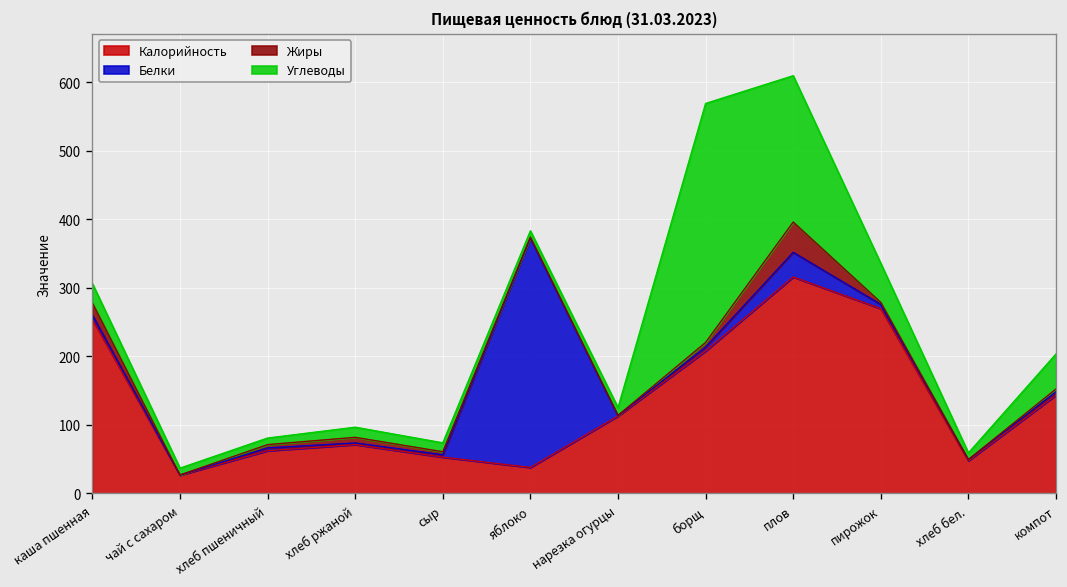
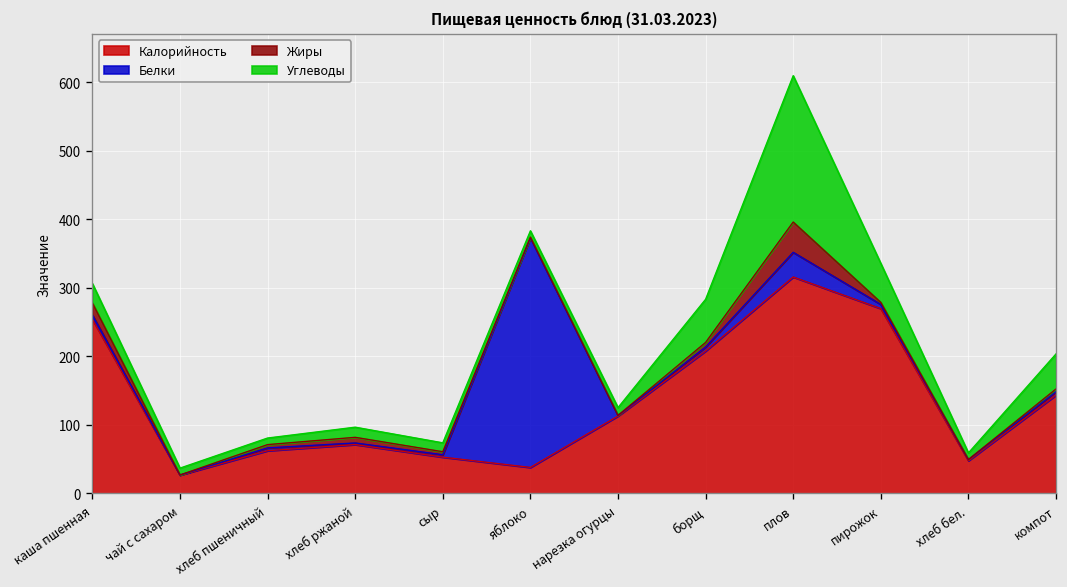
Углеводы, борщ: 350 -> 60
